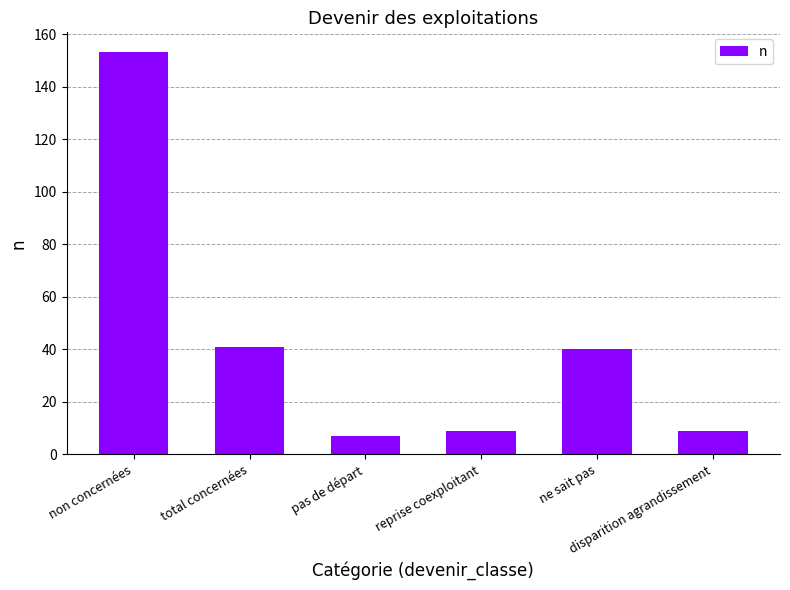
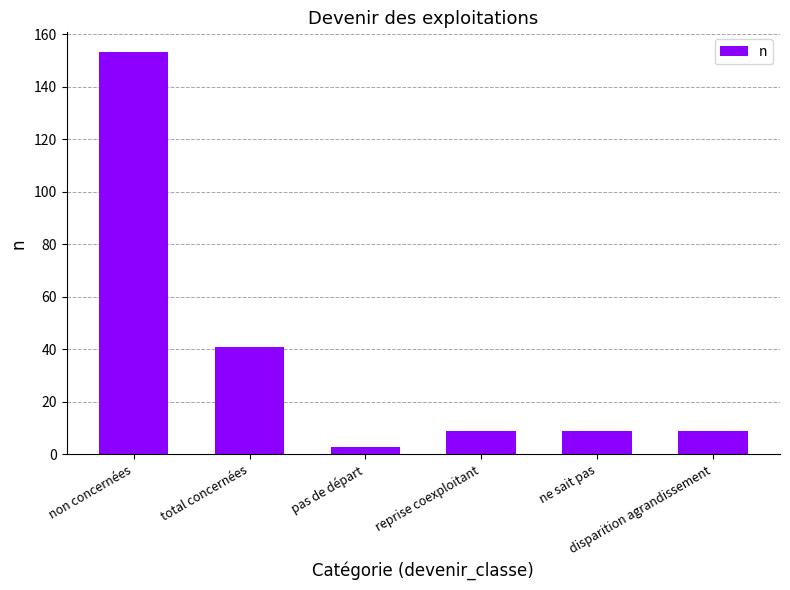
pas de départ: 7 -> 3
ne sait pas: 40 -> 9
